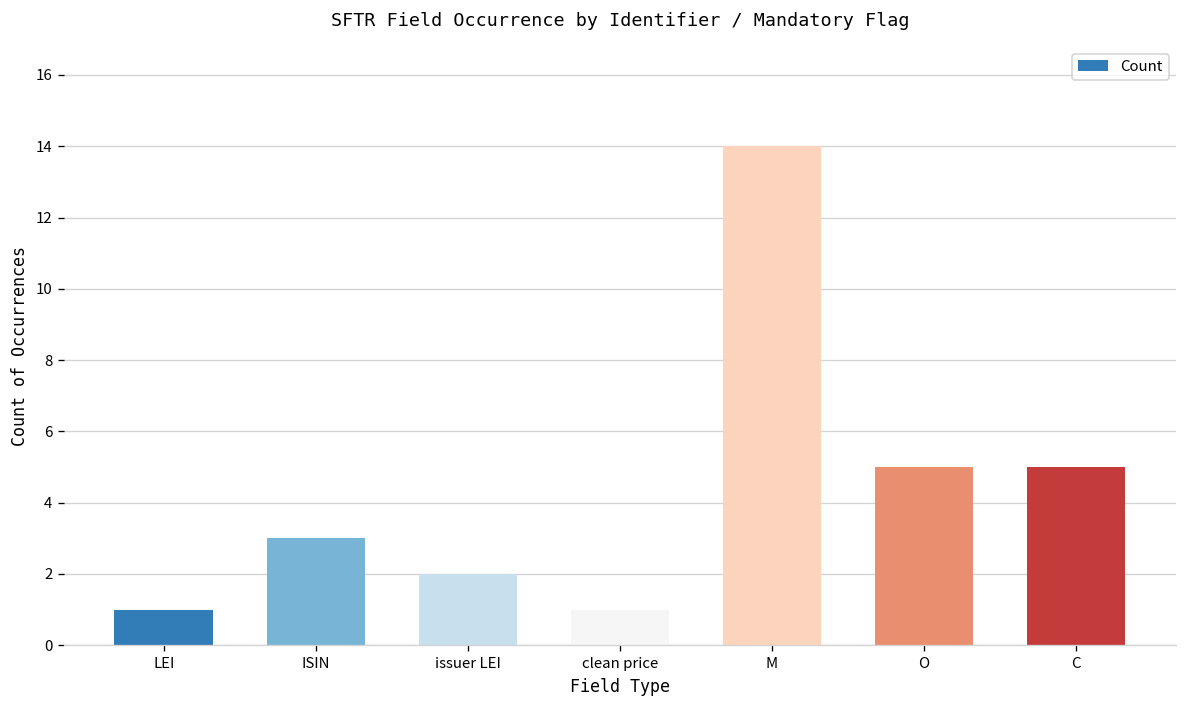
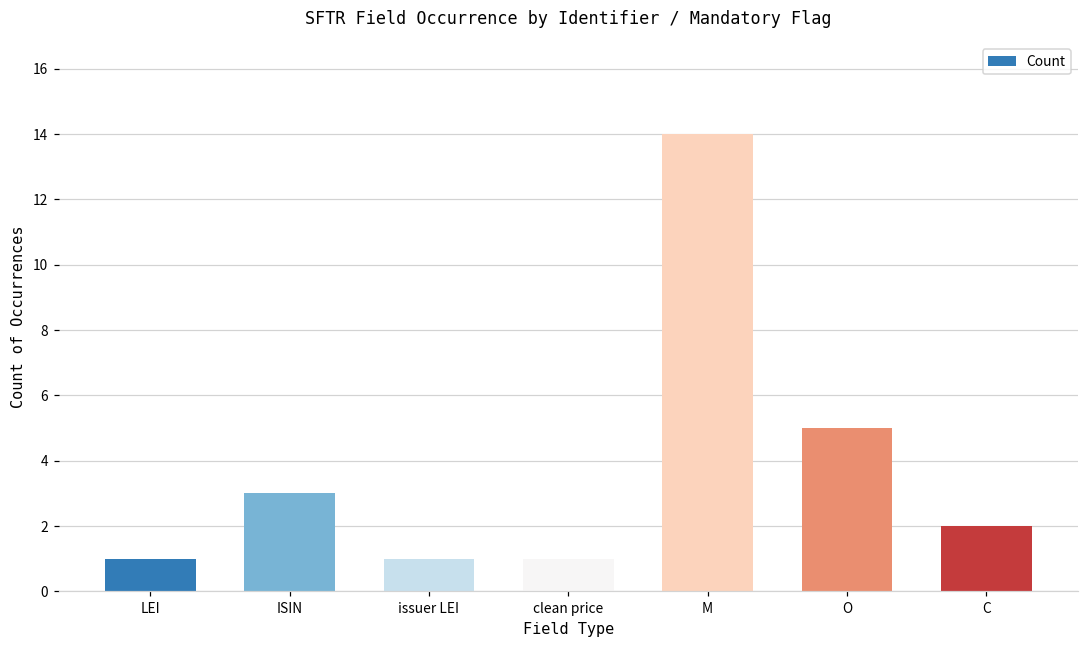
issuer LEI: 2 -> 1
C: 5 -> 2
